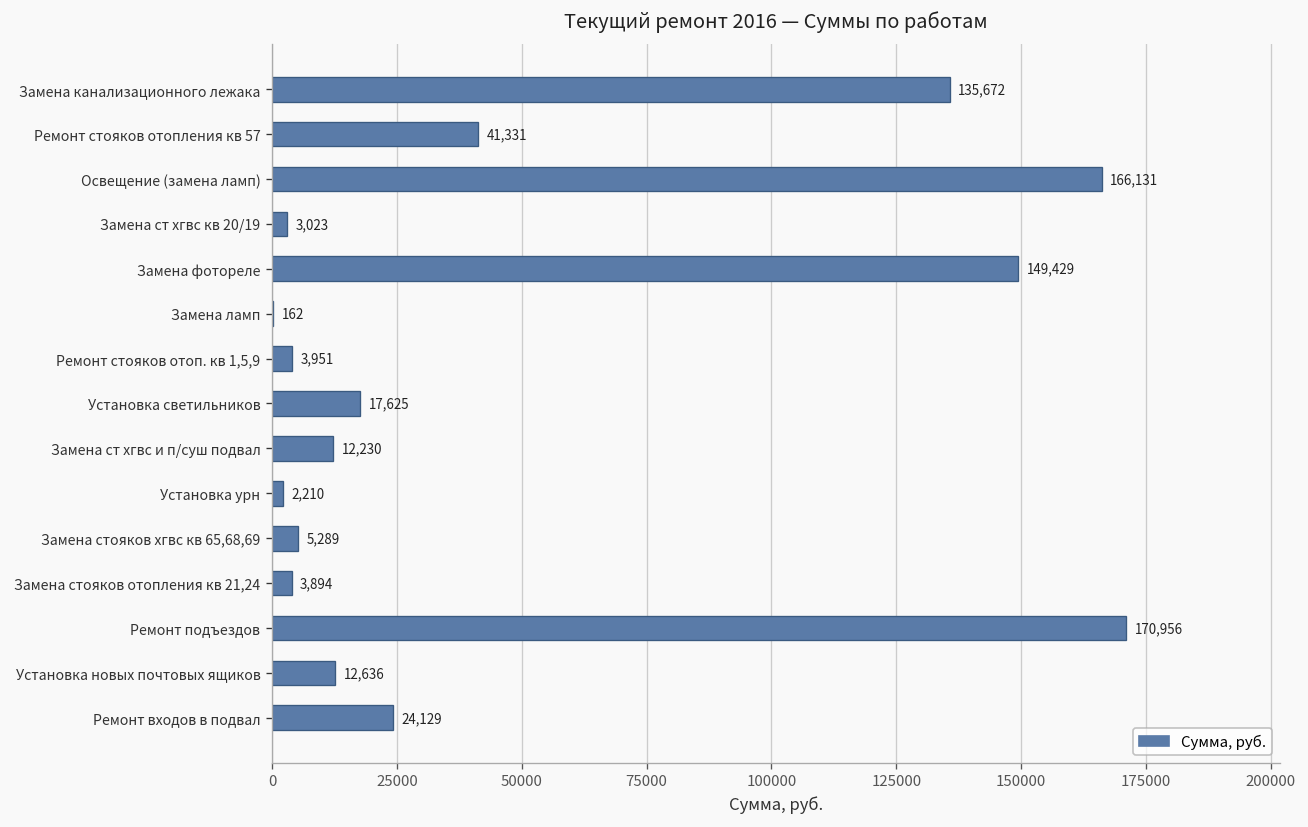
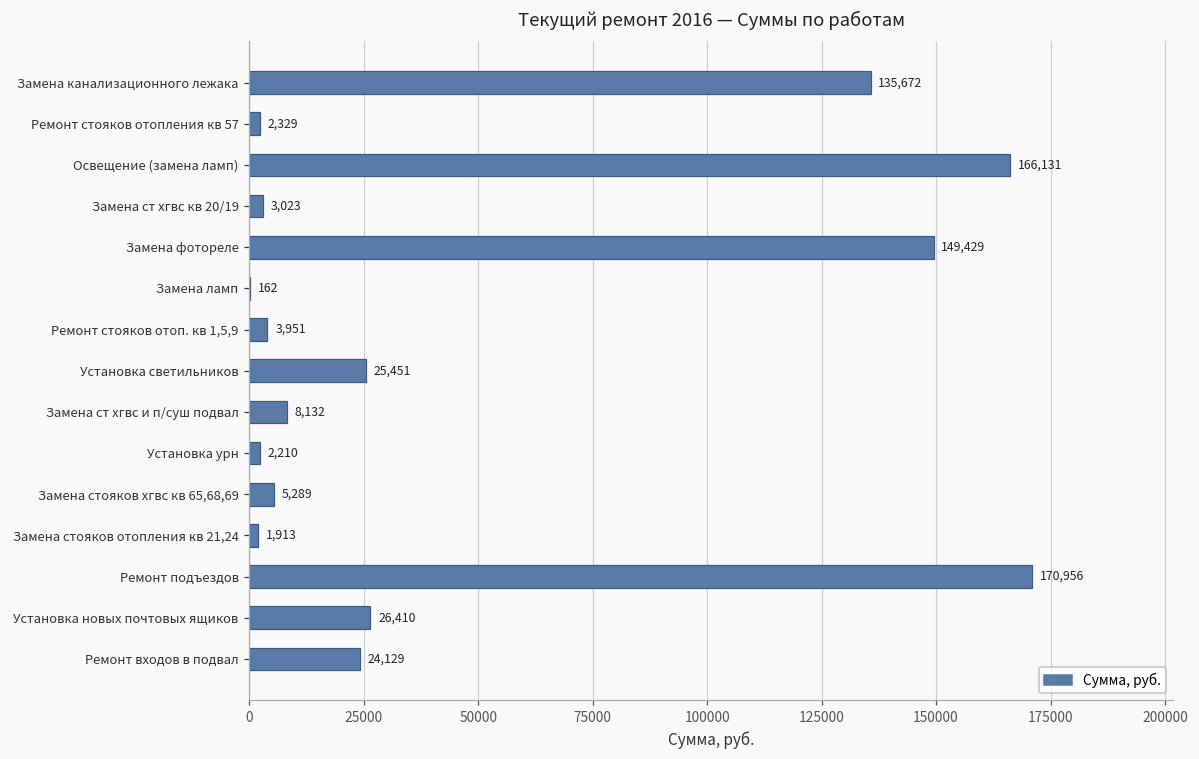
Ремонт стояков отопления кв 57: 41,331 -> 2,329
Установка светильников: 17,625 -> 25,451
Замена ст хгвс и п/суш подвал: 12,230 -> 8,132
Замена стояков отопления кв 21,24: 3,894 -> 1,913
Установка новых почтовых ящиков: 12,636 -> 26,410
